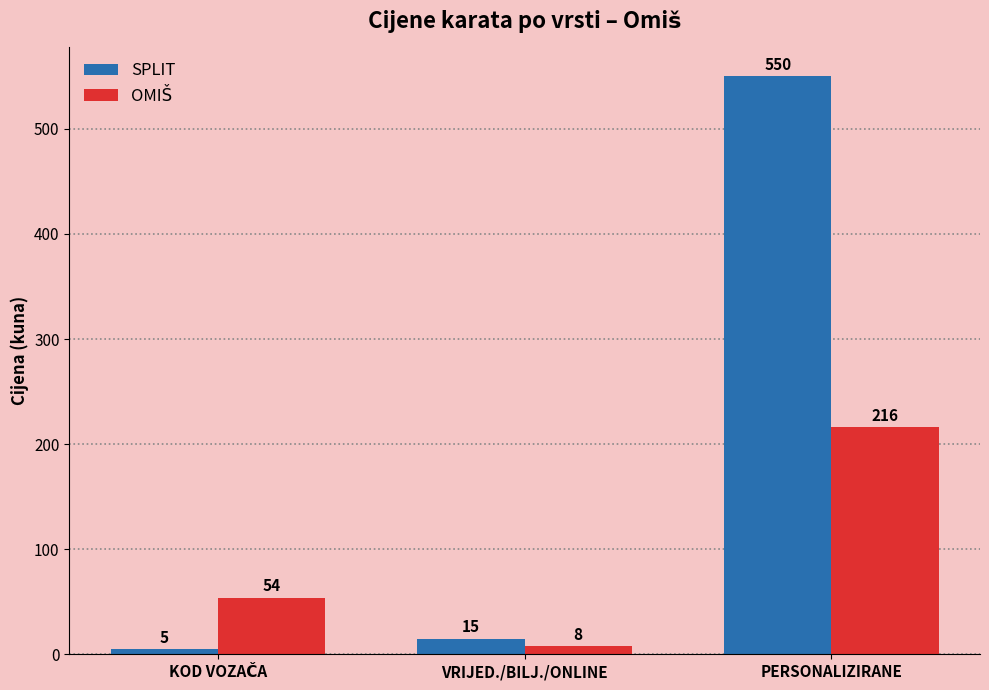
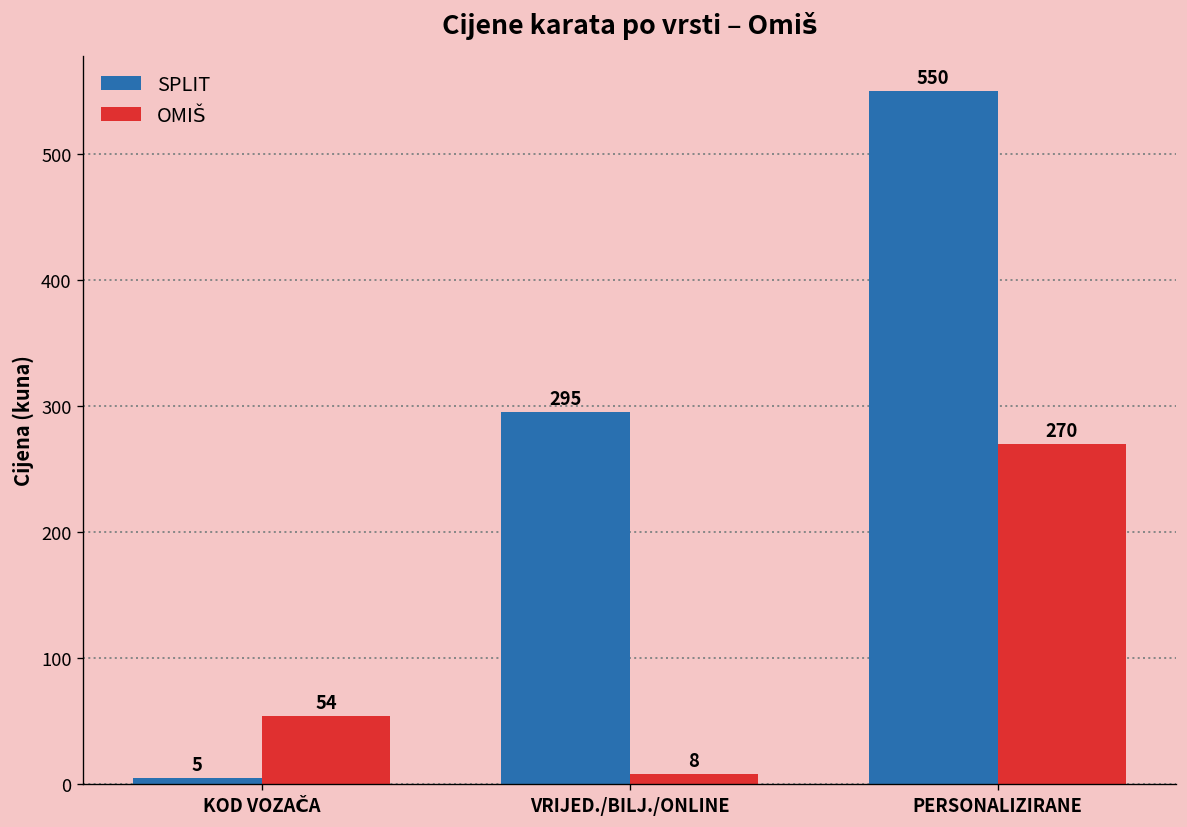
SPLIT, VRIJED./BILJ./ONLINE: 15 -> 295
OMIŠ, PERSONALIZIRANE: 216 -> 270
